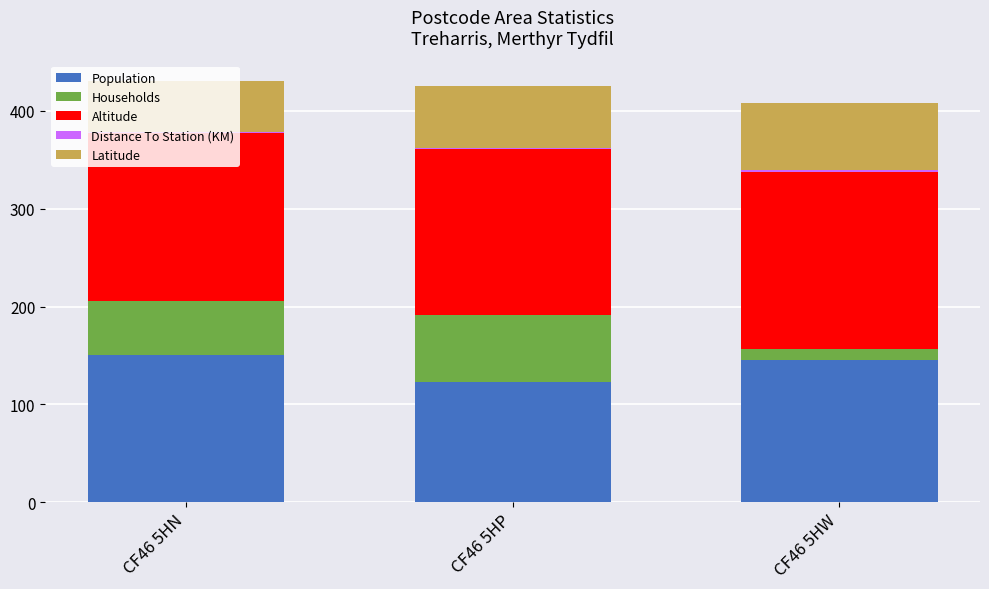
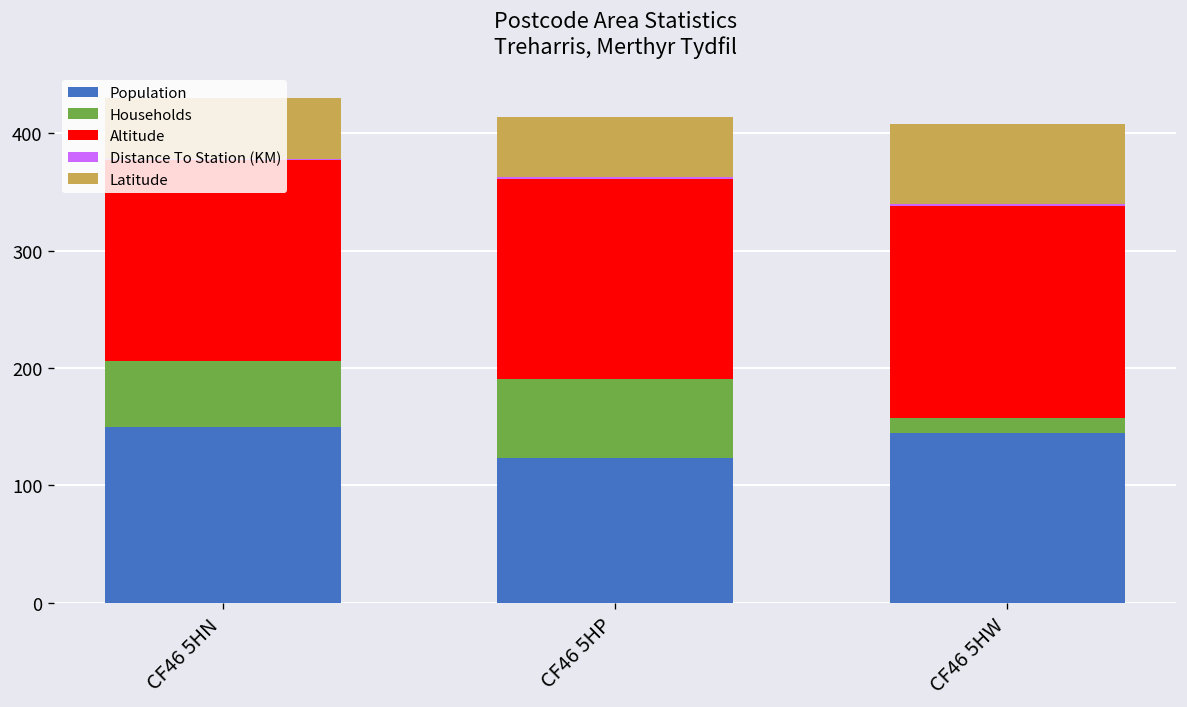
Latitude, CF46 5HP: 60 -> 50
